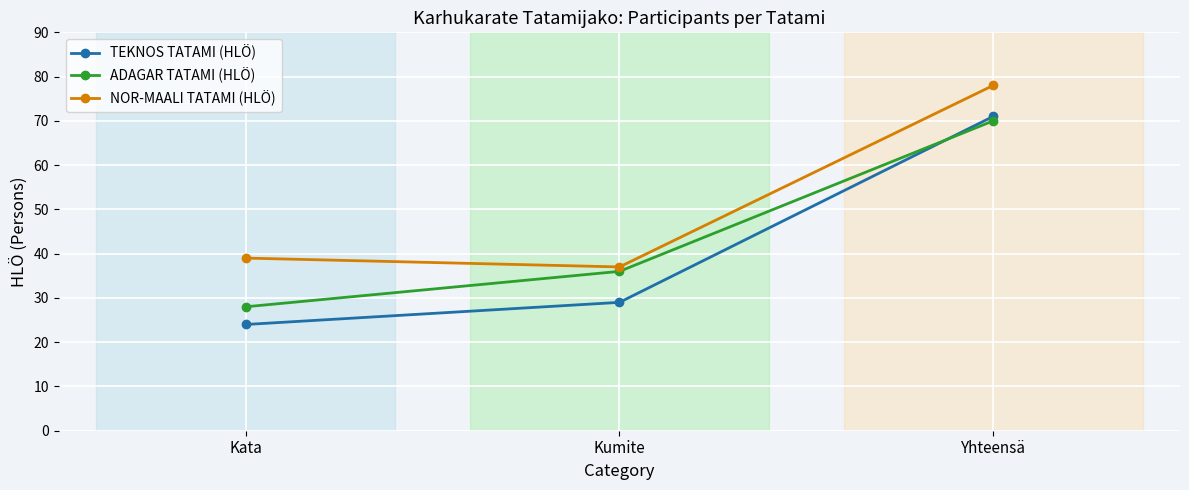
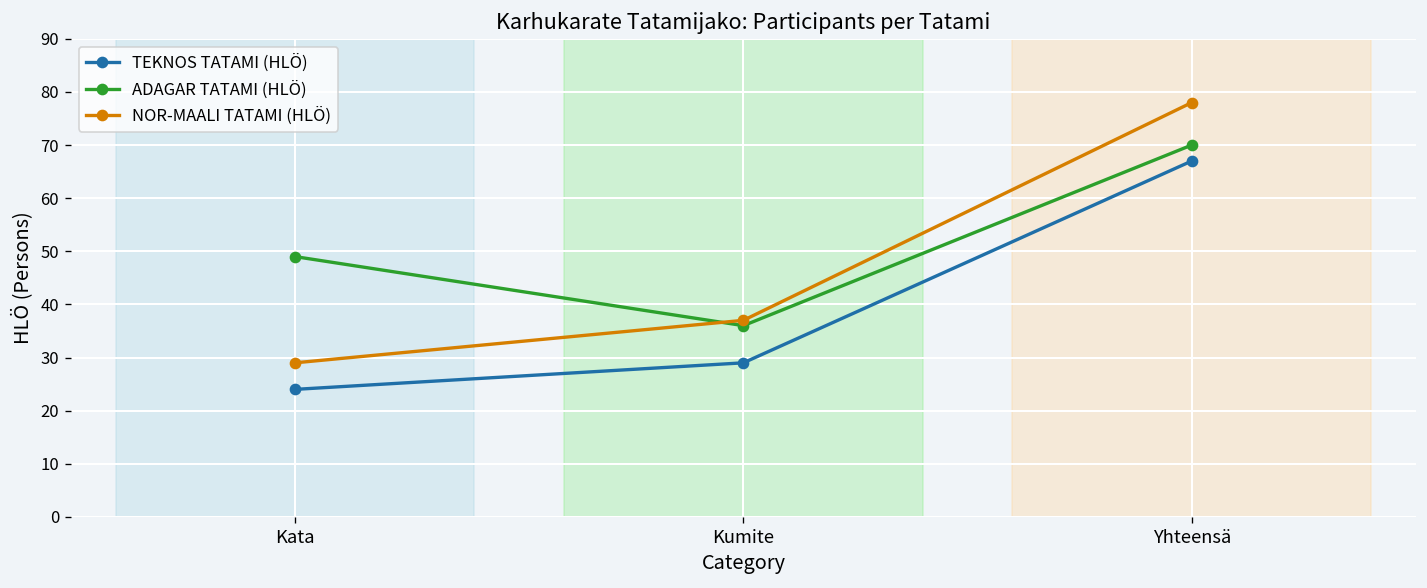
ADAGAR TATAMI (HLÖ), Kata: 28 -> 49
NOR-MAALI TATAMI (HLÖ), Kata: 39 -> 29
TEKNOS TATAMI (HLÖ), Yhteensä: 71 -> 67
